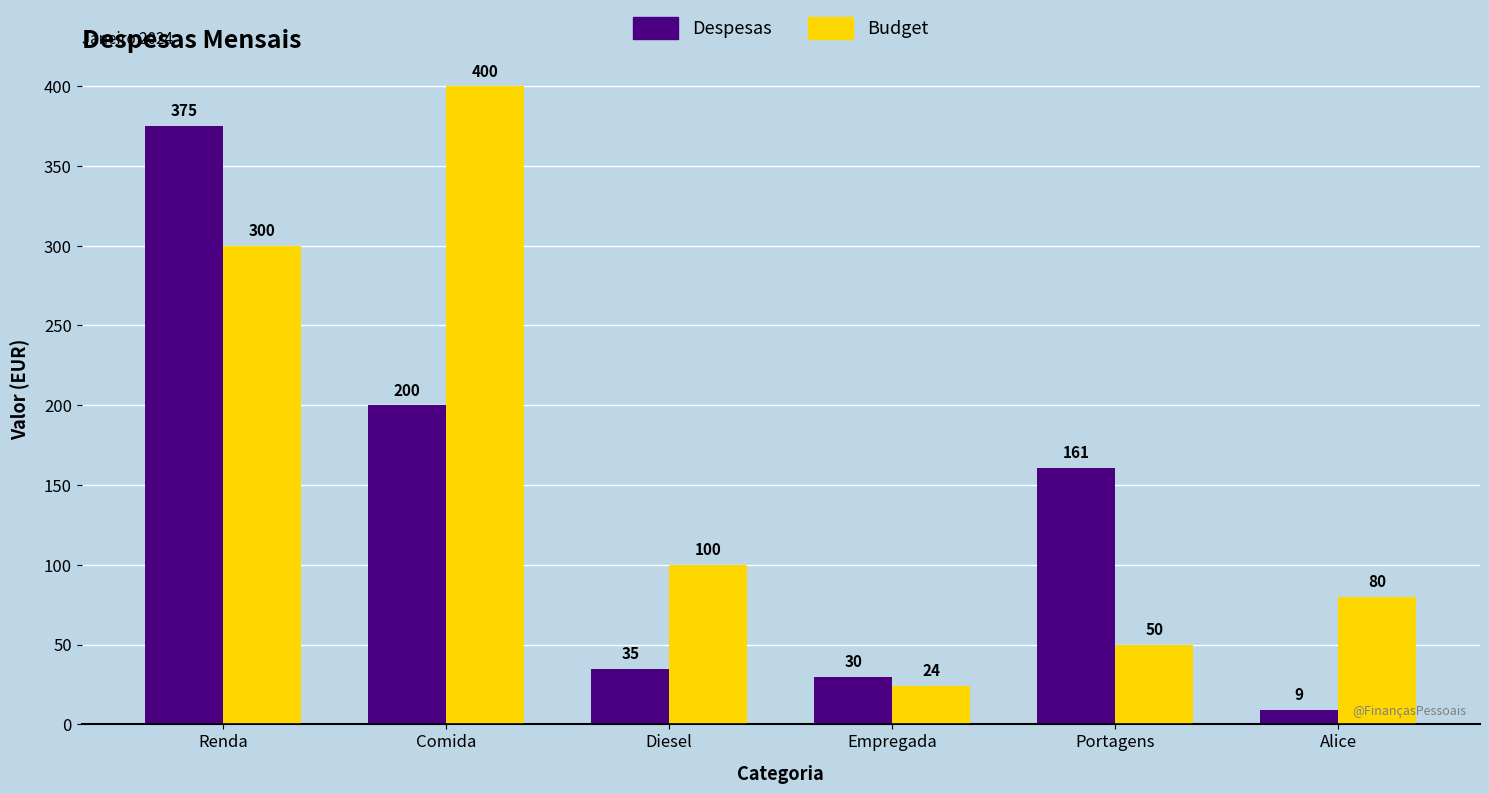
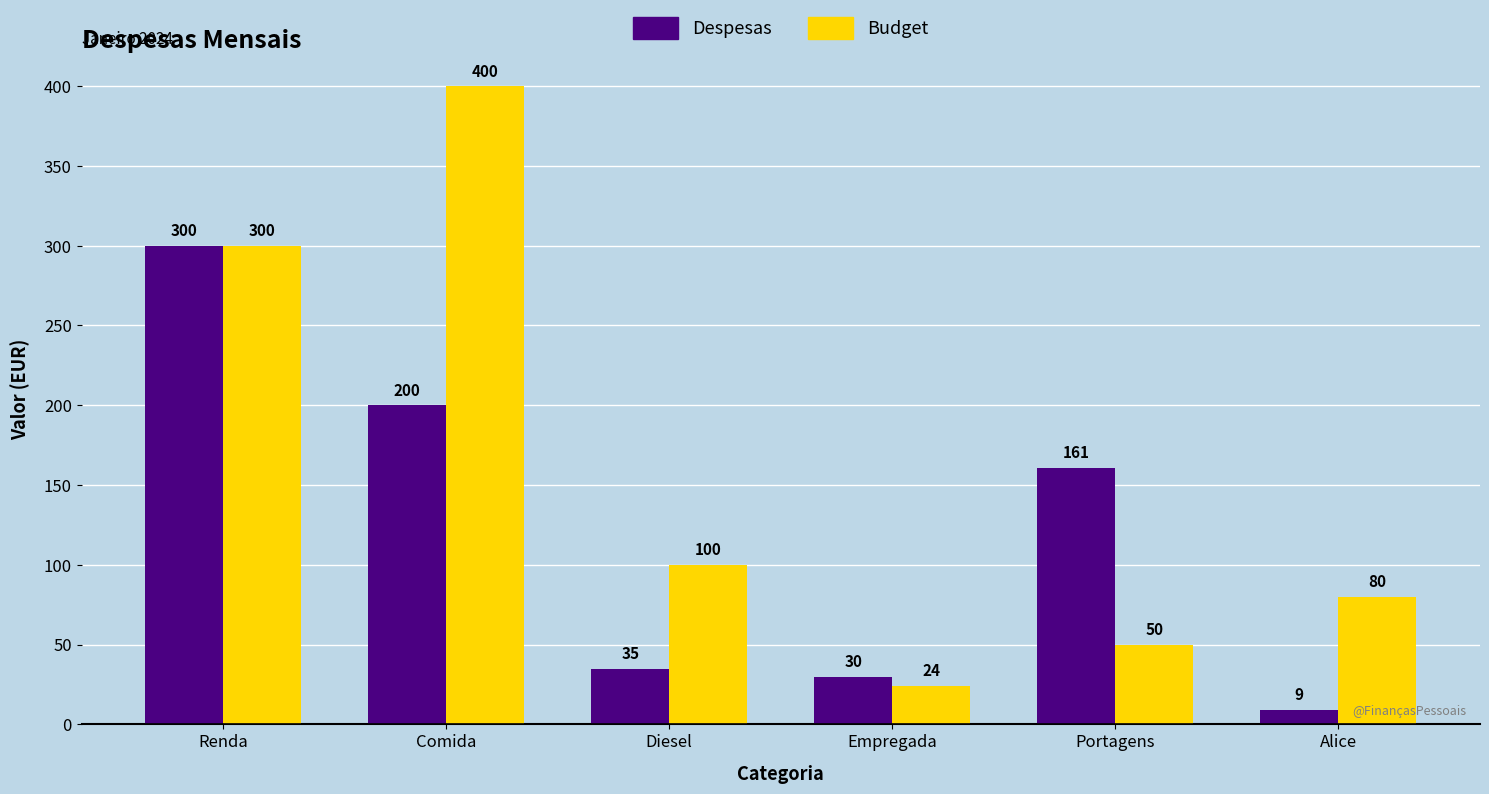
Despesas, Renda: 375 -> 300
